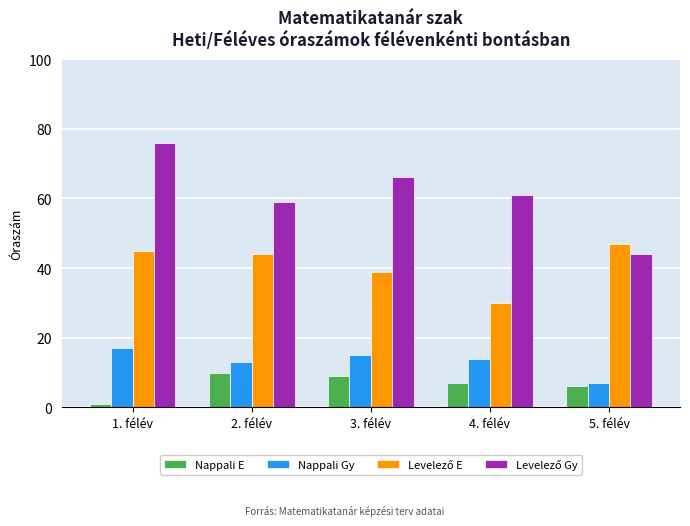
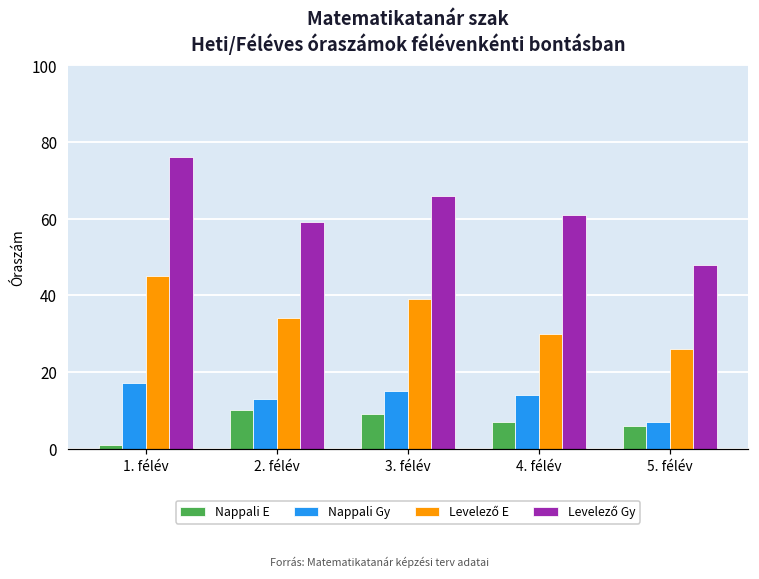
Levelező E, 2. félév: 44 -> 34
Levelező E, 5. félév: 47 -> 26
Levelező Gy, 5. félév: 44 -> 48
